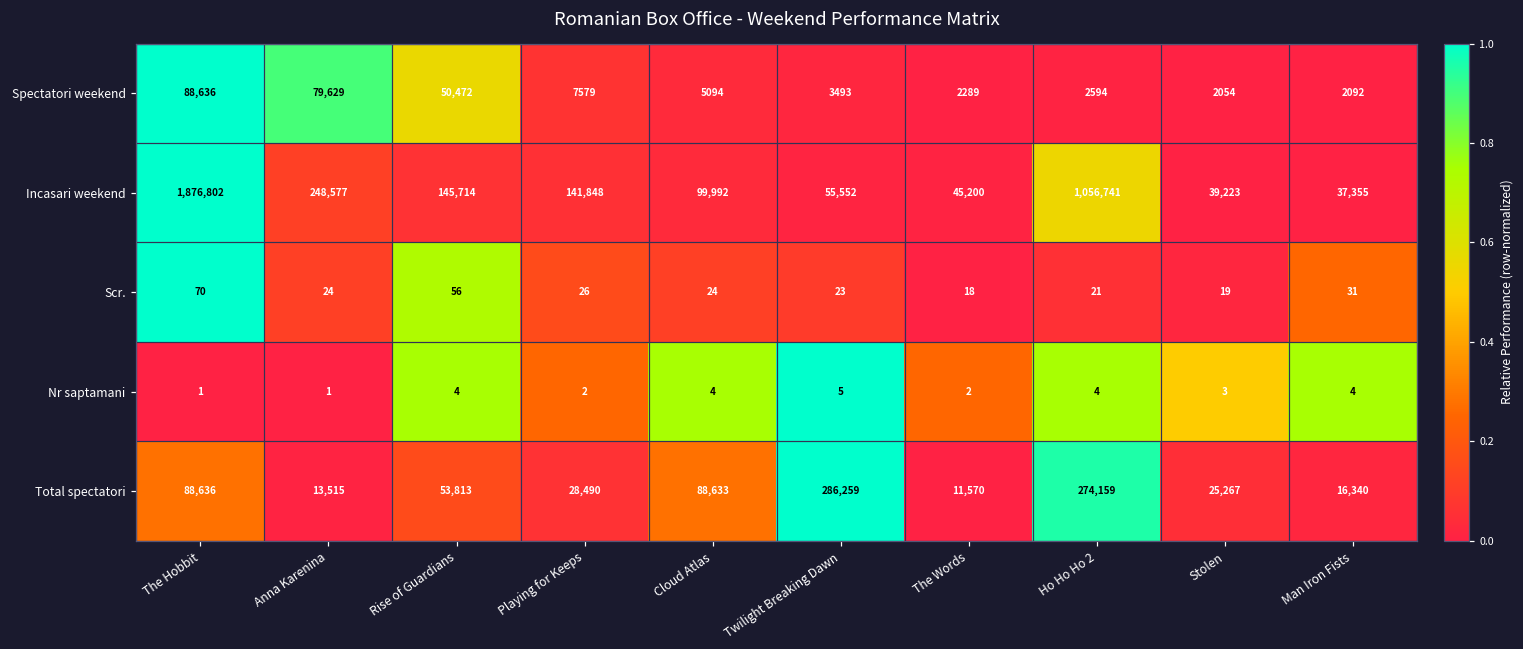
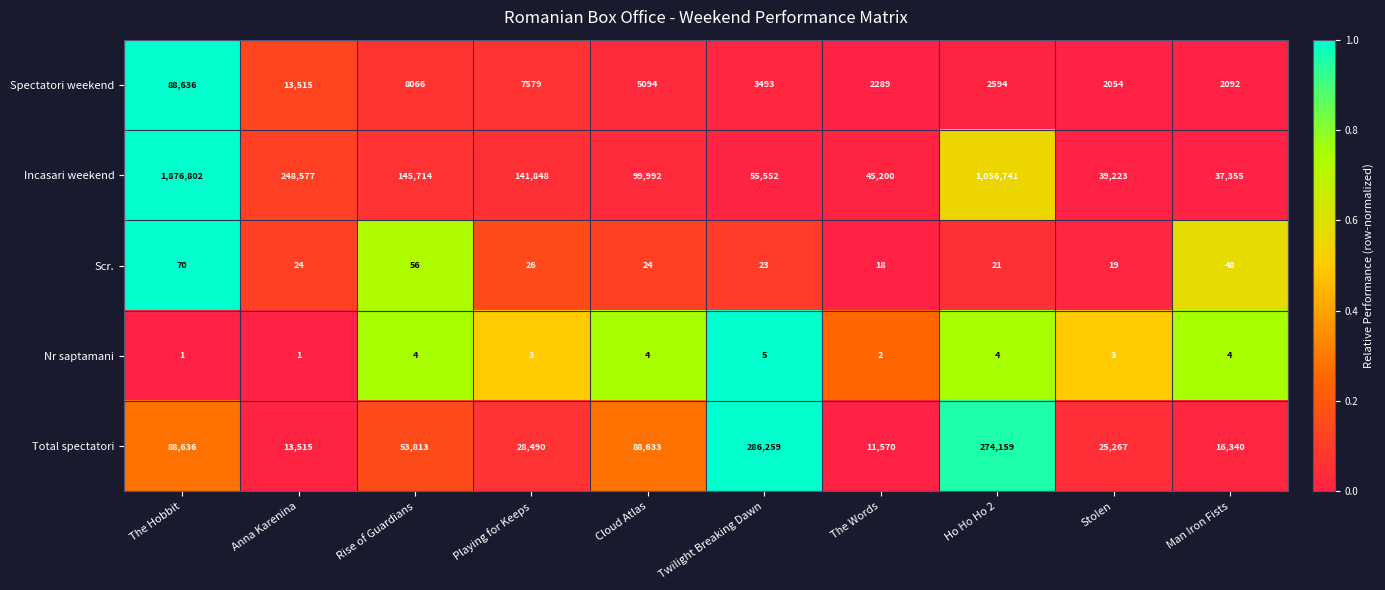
Spectatori weekend, Anna Karenina: 79,629 -> 13,515
Spectatori weekend, Rise of Guardians: 50,472 -> 8066
Scr., Man Iron Fists: 31 -> 48
Nr saptamani, Playing for Keeps: 2 -> 3
